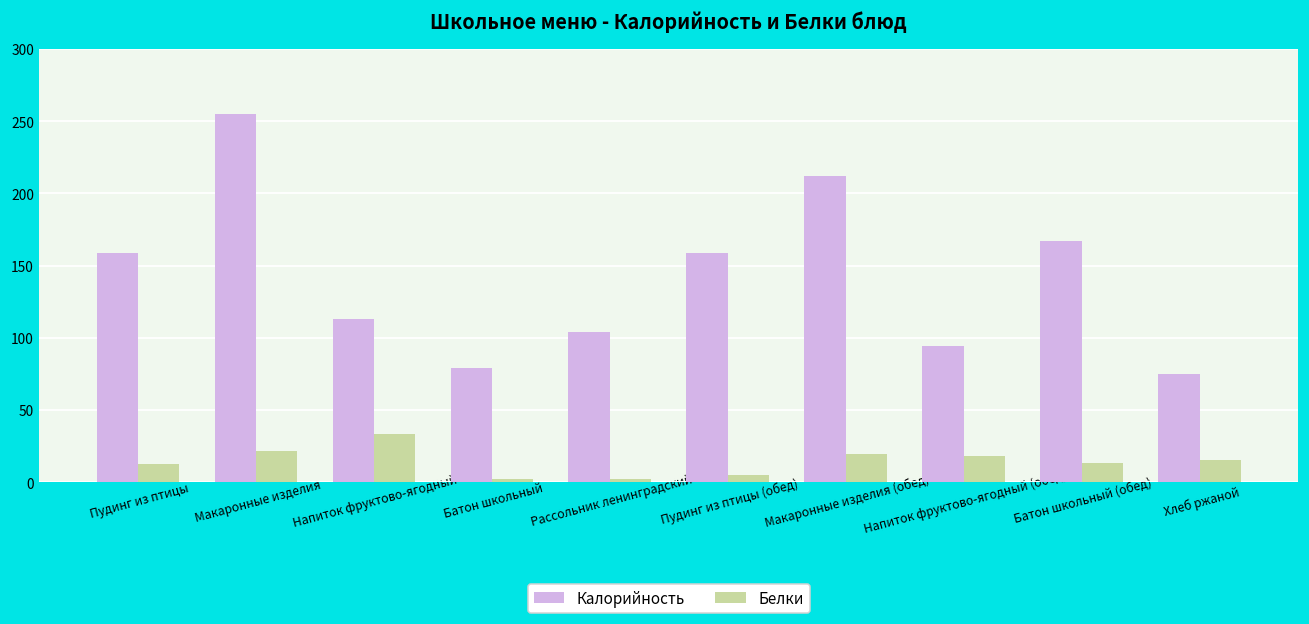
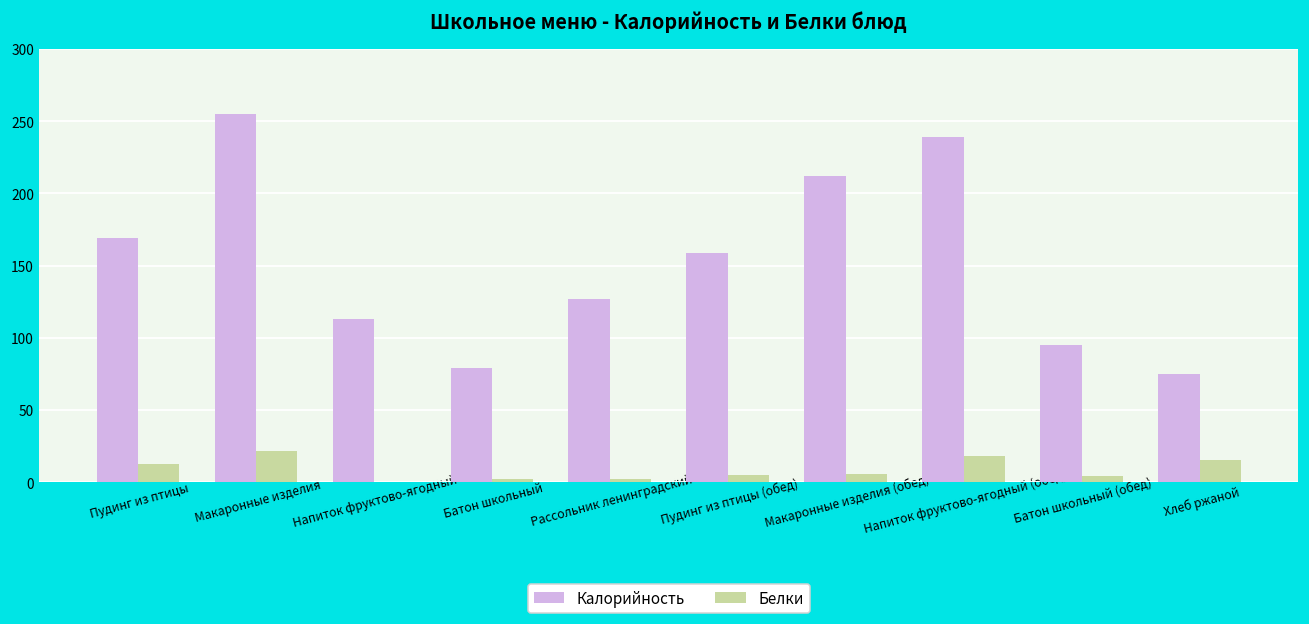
Калорийность, Пудинг из птицы: 159 -> 169
Белки, Напиток фруктово-ягодный: 34 -> 0
Калорийность, Рассольник ленинградский: 104 -> 127
Белки, Макаронные изделия (обед): 19 -> 6
Калорийность, Напиток фруктово-ягодный (обед): 94 -> 239
Калорийность, Батон школьный (обед): 167 -> 95
Белки, Батон школьный (обед): 14 -> 4
